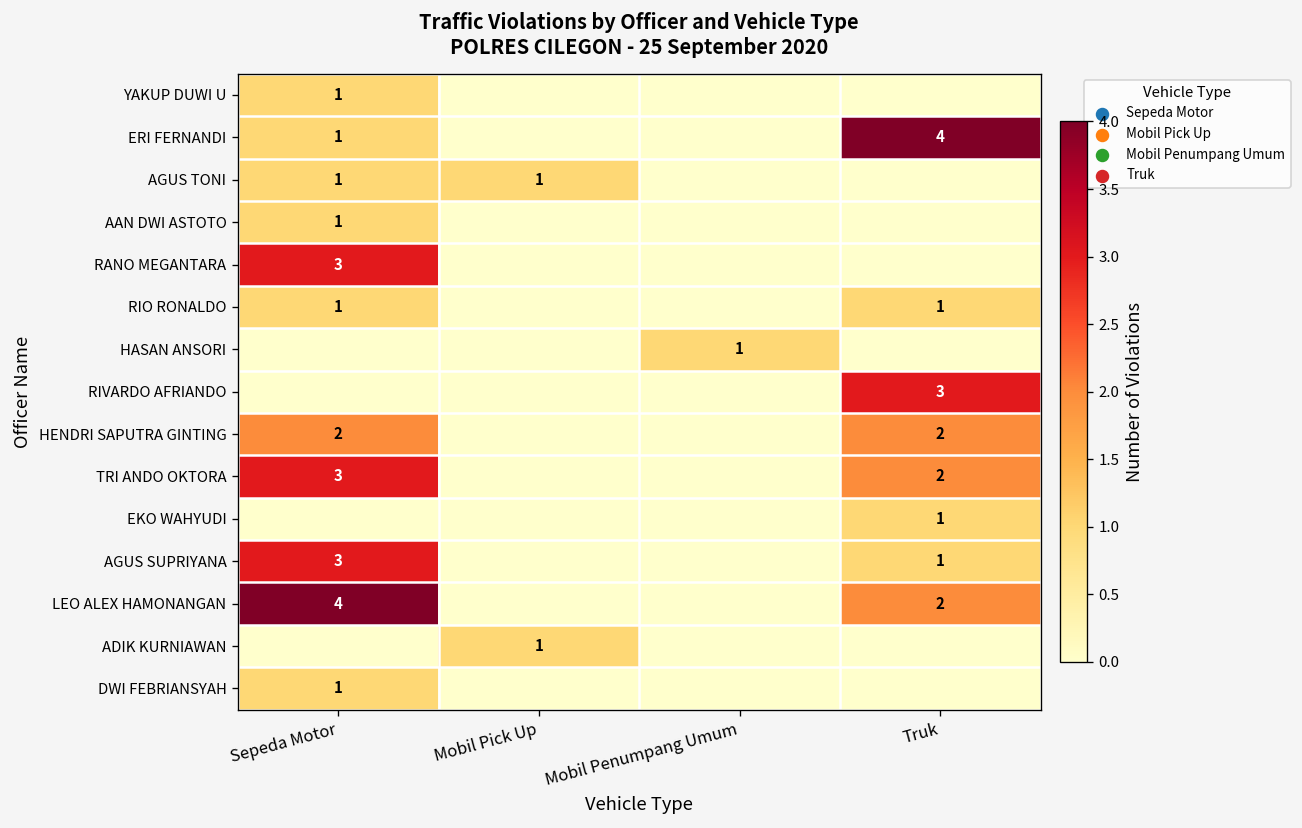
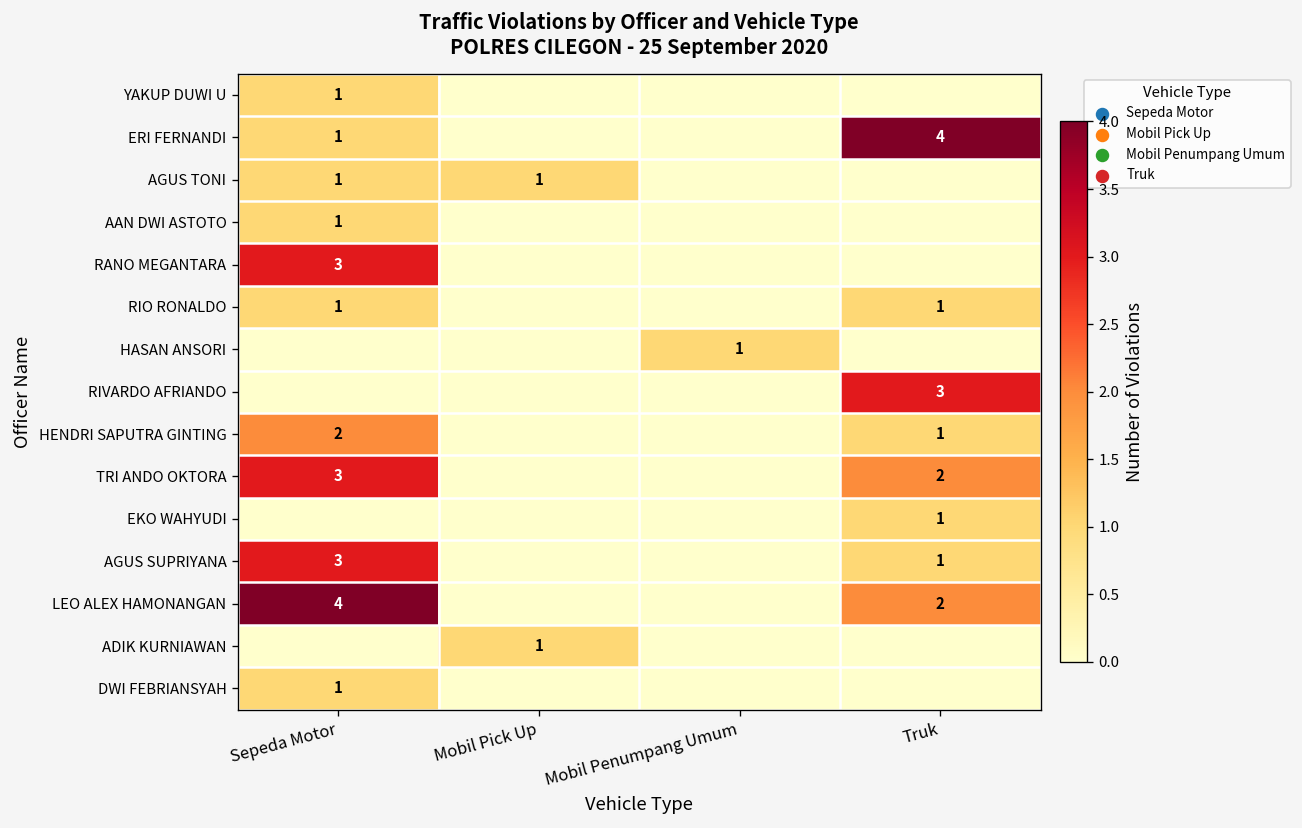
HENDRI SAPUTRA GINTING, Truk: 2 -> 1
